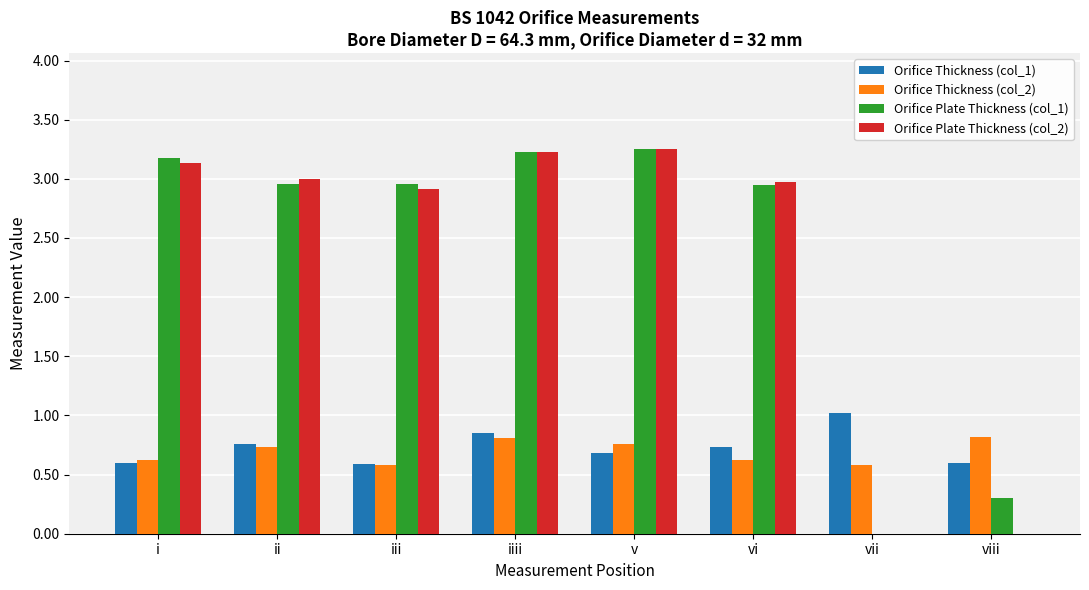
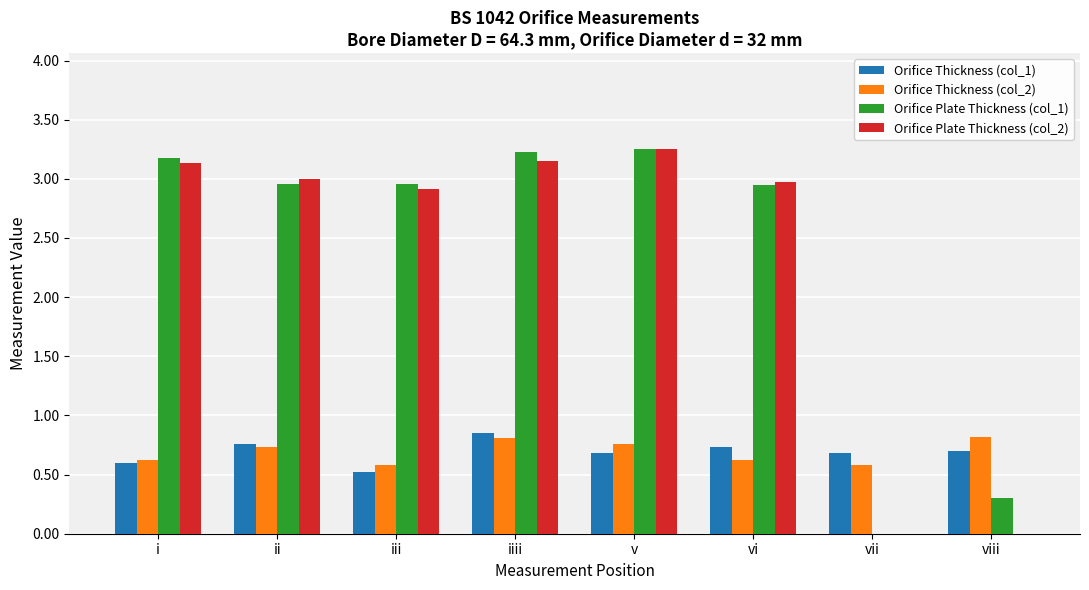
Orifice Thickness (col_1), iii: 0.59 -> 0.52
Orifice Plate Thickness (col_2), iiii: 3.23 -> 3.15
Orifice Thickness (col_1), vii: 1.02 -> 0.68
Orifice Thickness (col_1), viii: 0.6 -> 0.7
